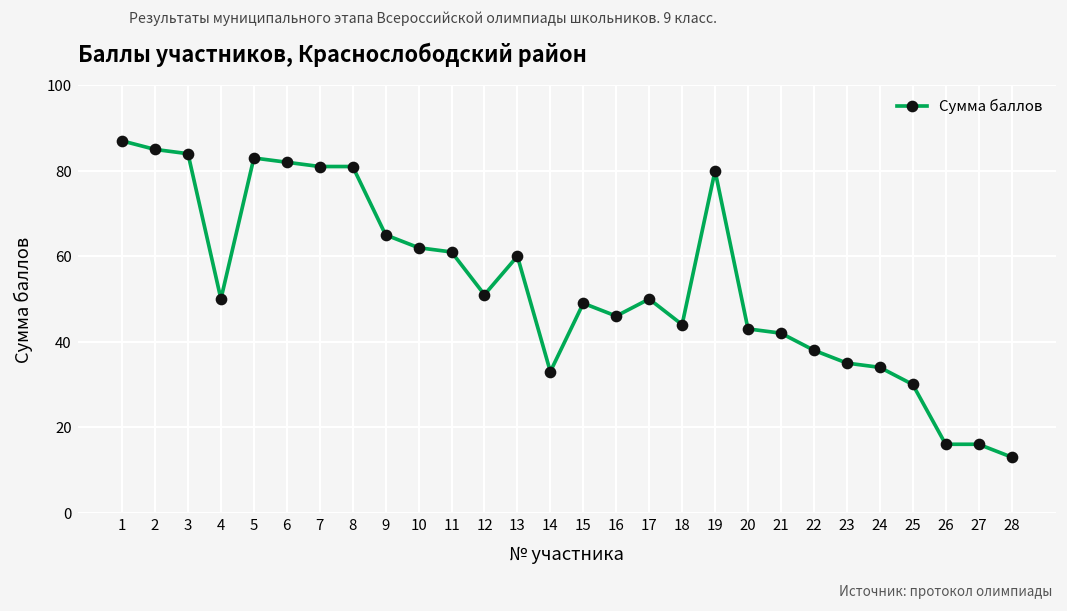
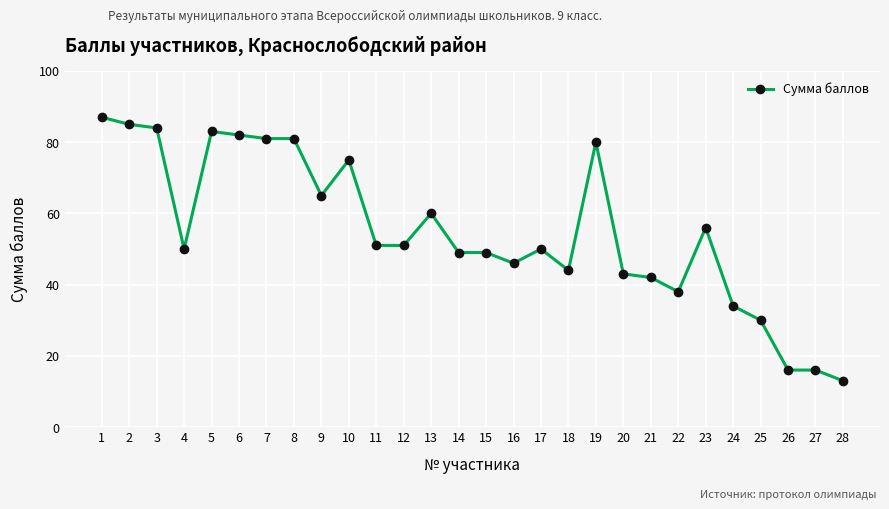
10: 62 -> 75
11: 61 -> 51
14: 33 -> 49
23: 35 -> 56
